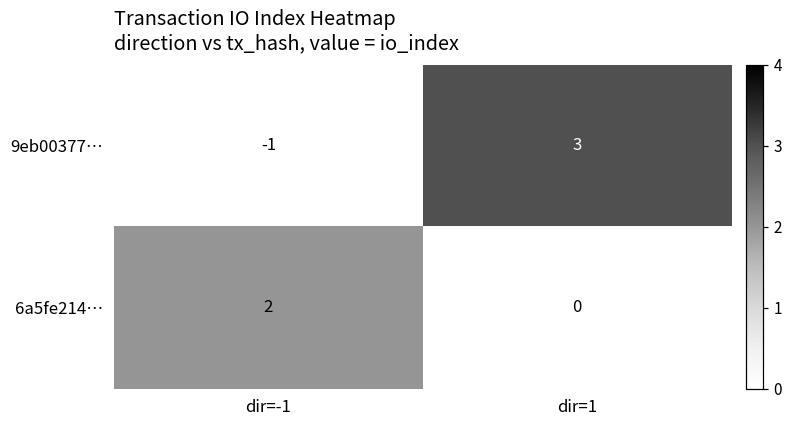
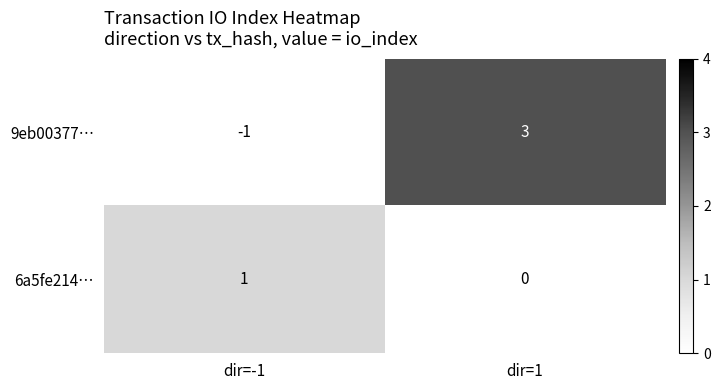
6a5fe214…, dir=-1: 2 -> 1
